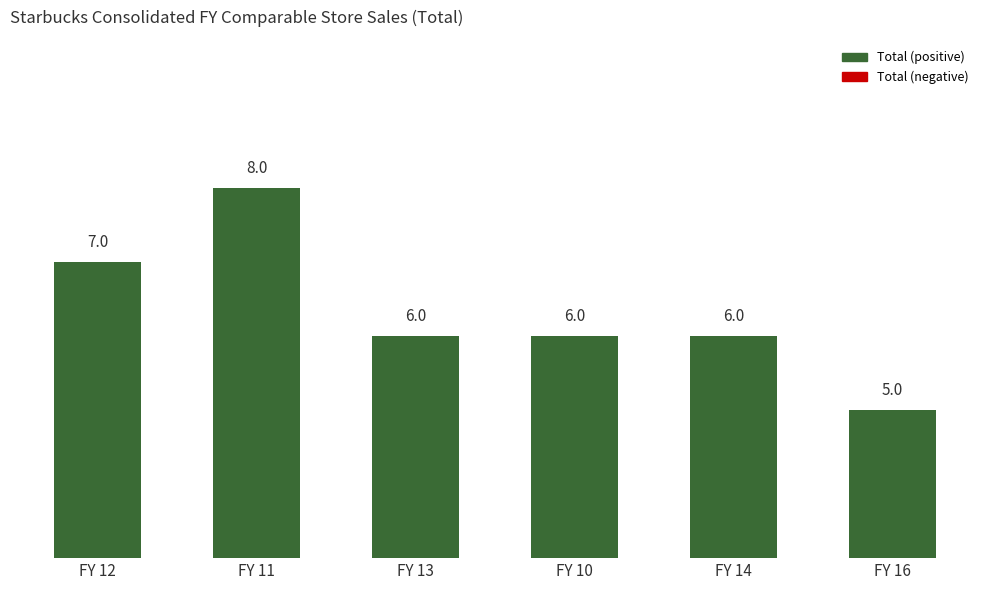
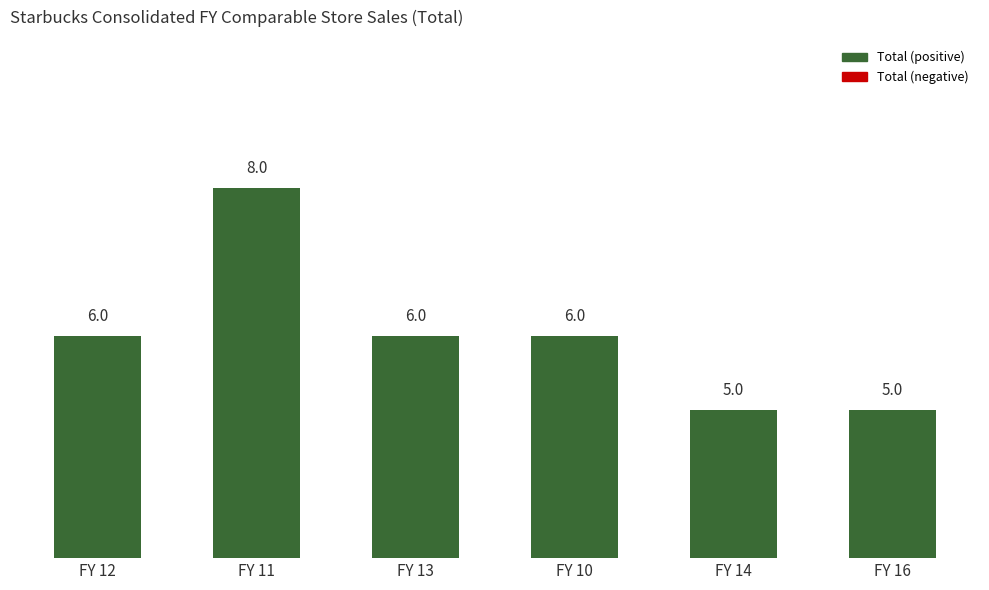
FY 12: 7.0 -> 6.0
FY 14: 6.0 -> 5.0
